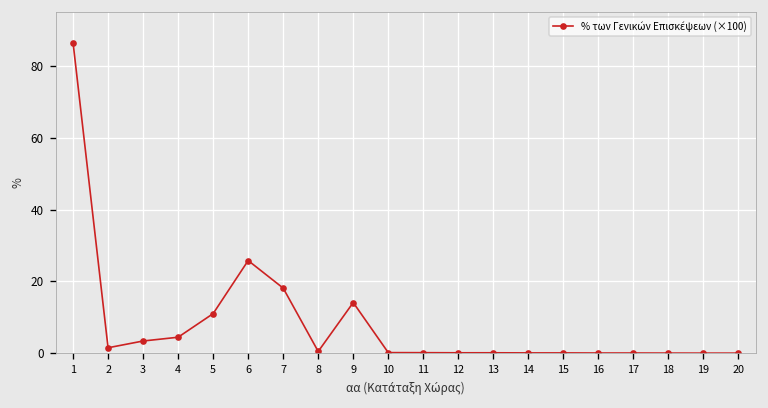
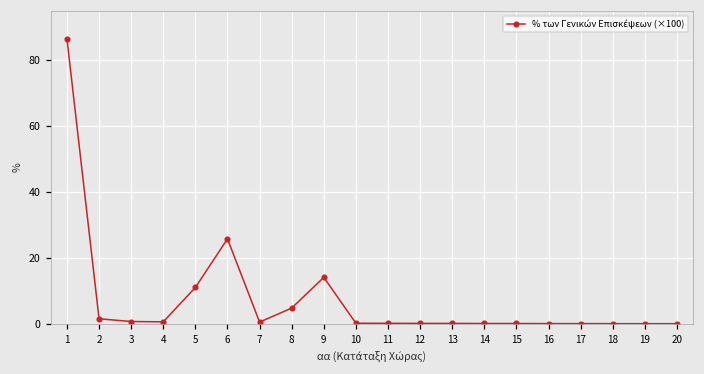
3: 3 -> 1
4: 4 -> 1
7: 18 -> 1
8: 1 -> 5
